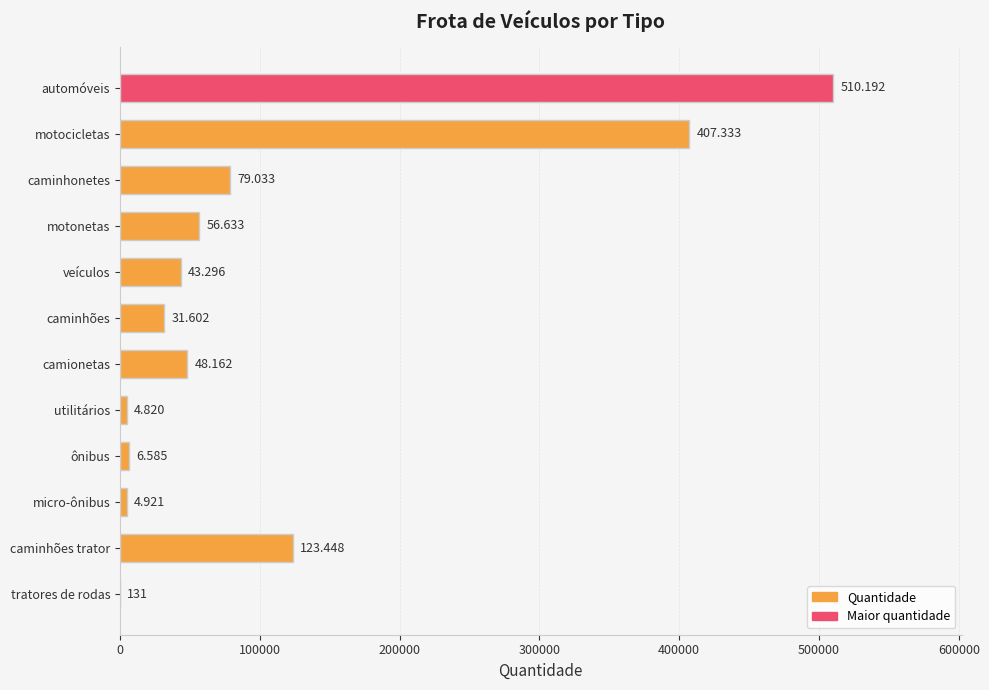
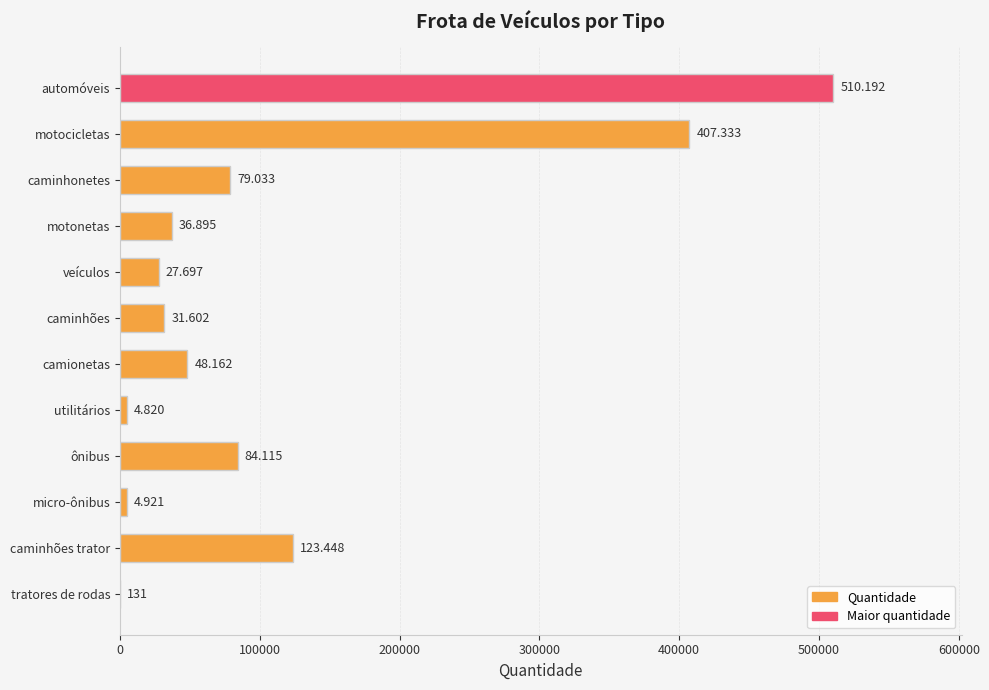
motonetas: 56.633 -> 36.895
veículos: 43.296 -> 27.697
ônibus: 6.585 -> 84.115
